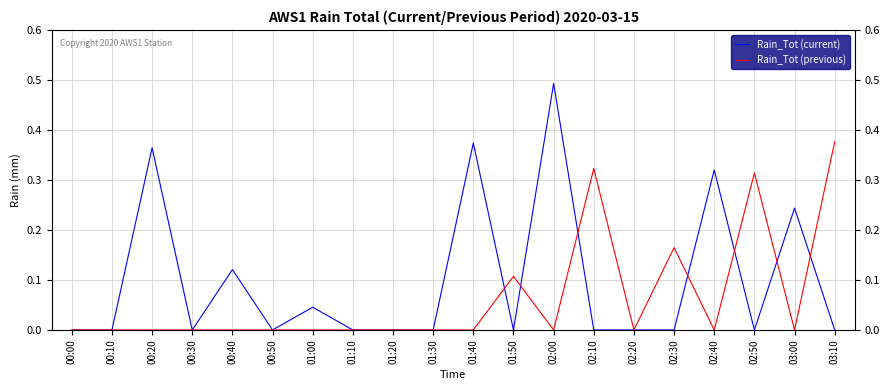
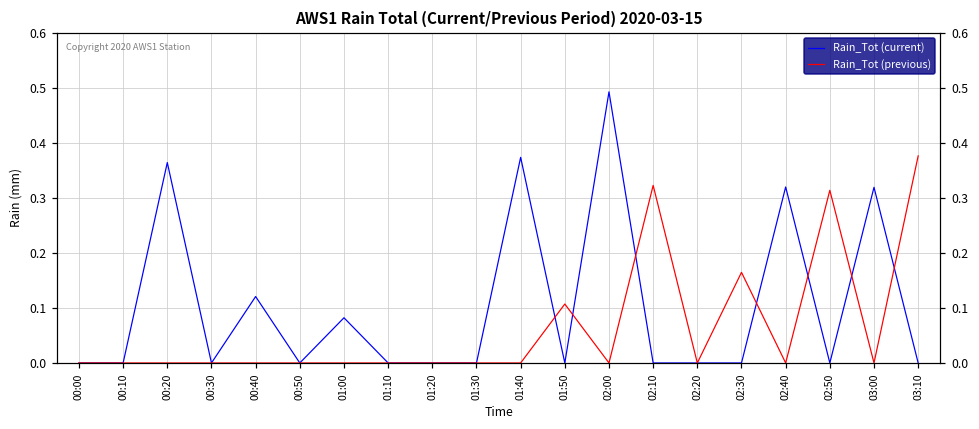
Rain_Tot (current), 01:00: 0.05 -> 0.08
Rain_Tot (current), 03:00: 0.24 -> 0.32
